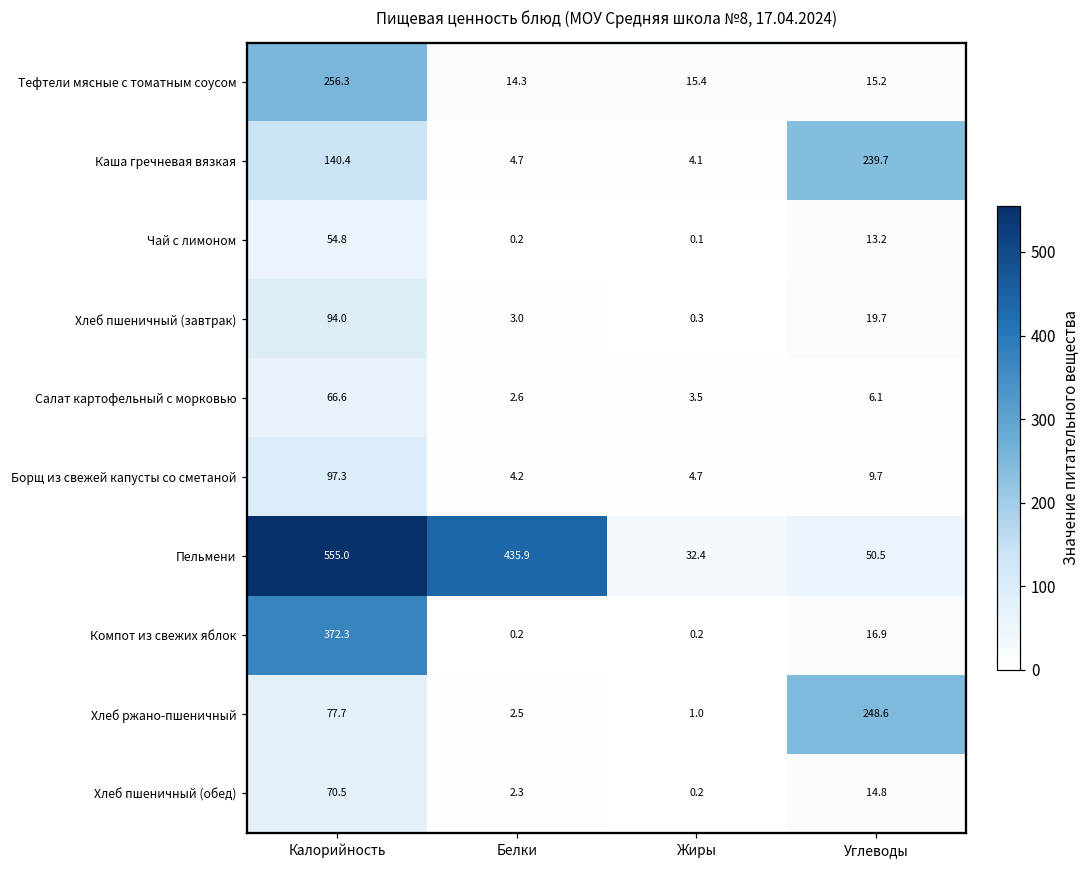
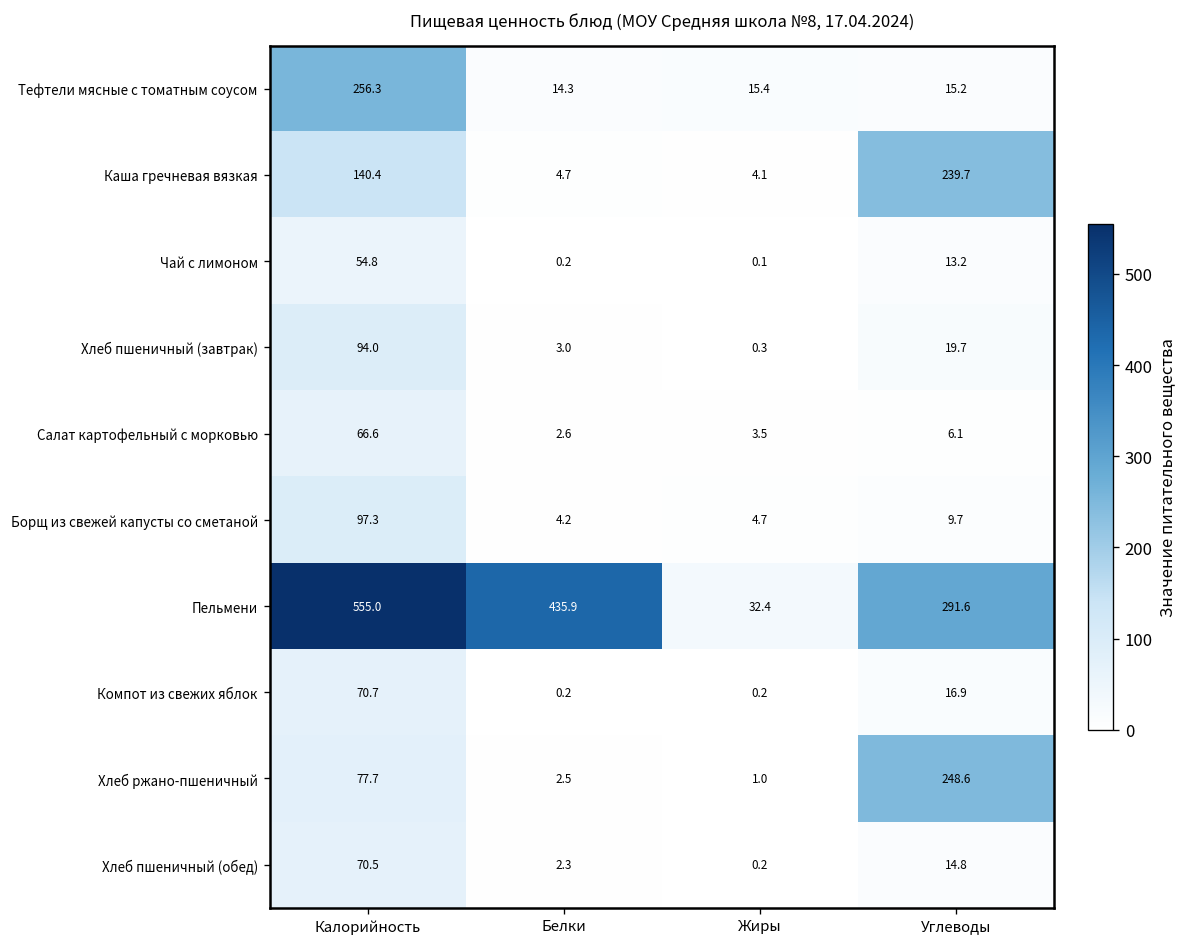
Пельмени, Углеводы: 50.5 -> 291.6
Компот из свежих яблок, Калорийность: 372.3 -> 70.7
